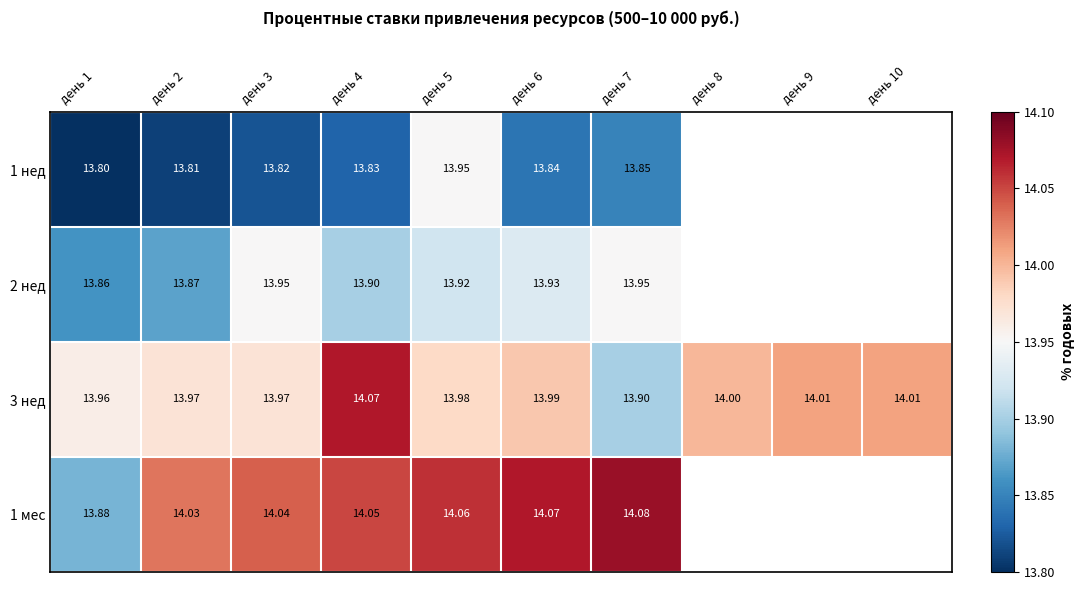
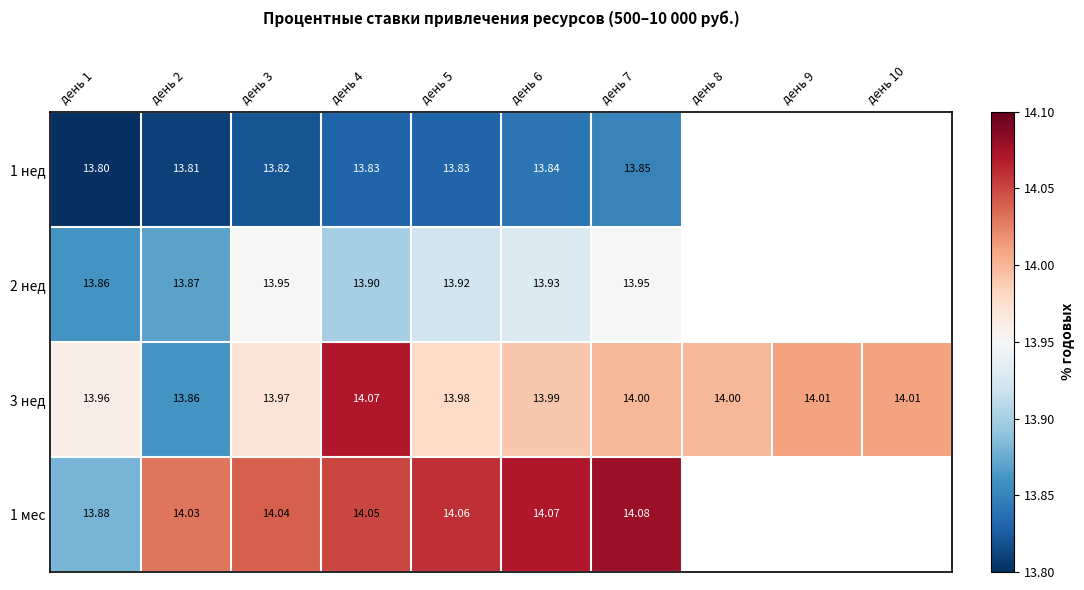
1 нед, день 5: 13.95 -> 13.83
3 нед, день 2: 13.97 -> 13.86
3 нед, день 7: 13.90 -> 14.00
